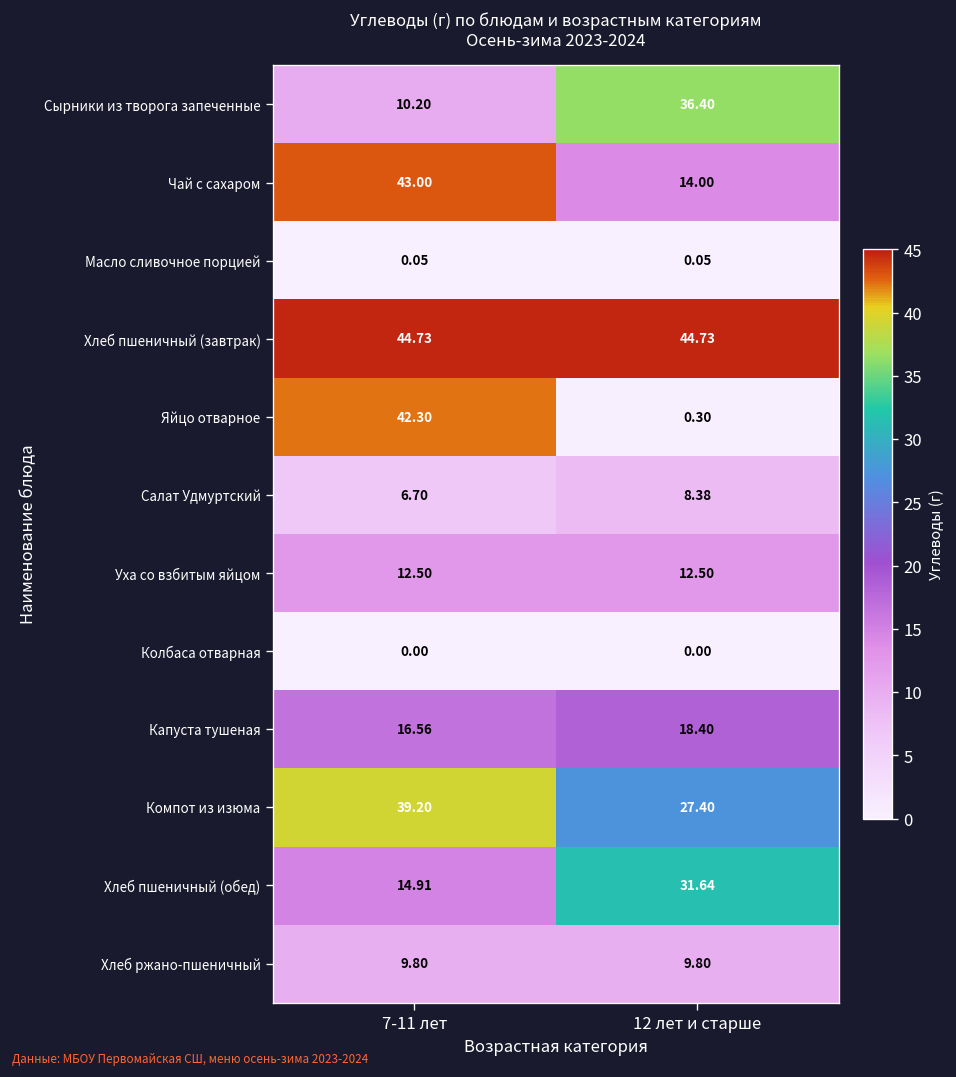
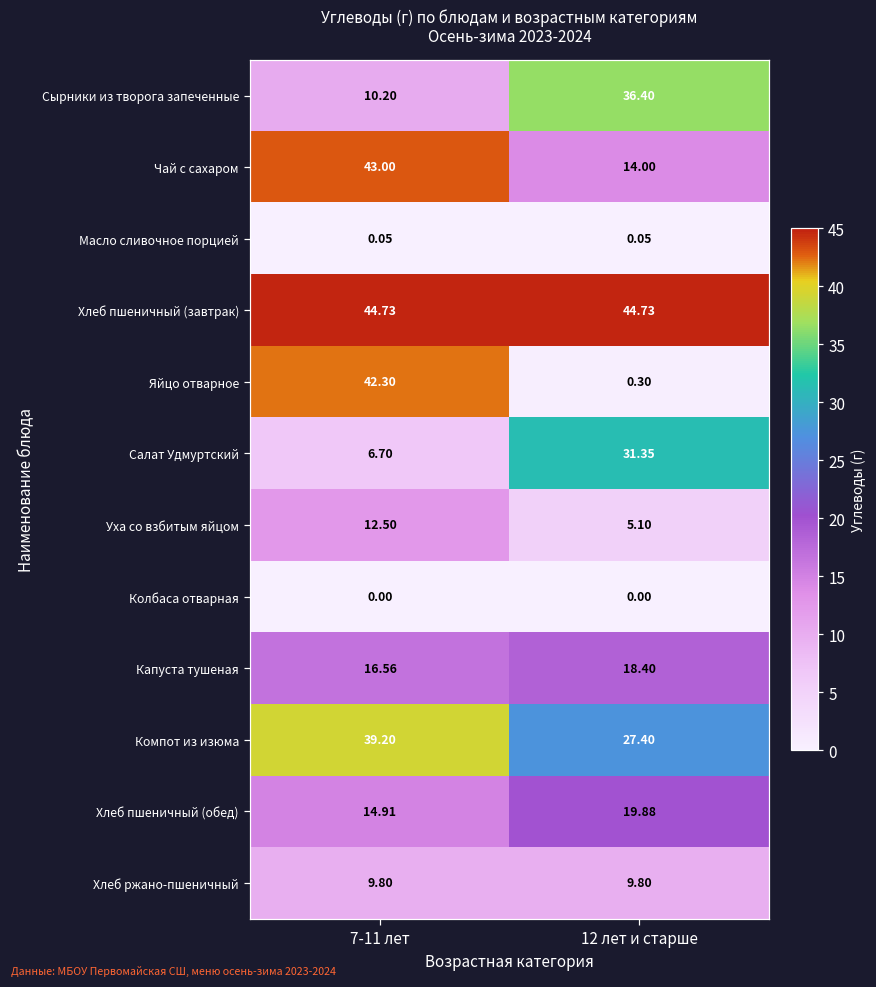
Салат Удмуртский, 12 лет и старше: 8.38 -> 31.35
Уха со взбитым яйцом, 12 лет и старше: 12.50 -> 5.10
Хлеб пшеничный (обед), 12 лет и старше: 31.64 -> 19.88
